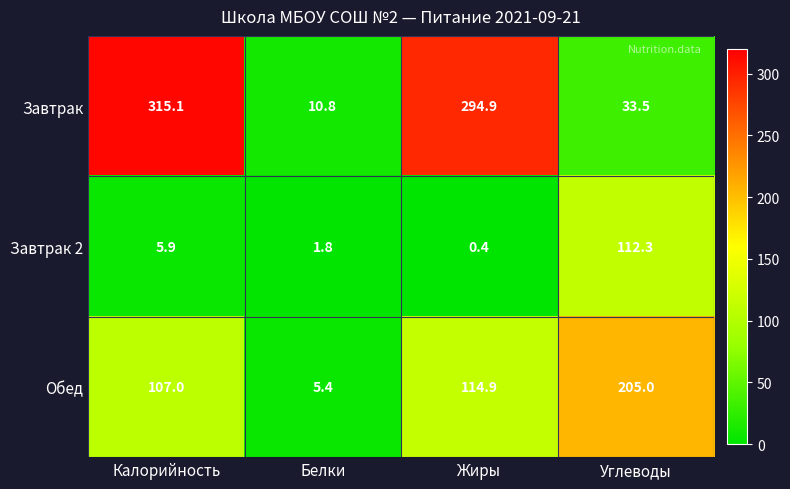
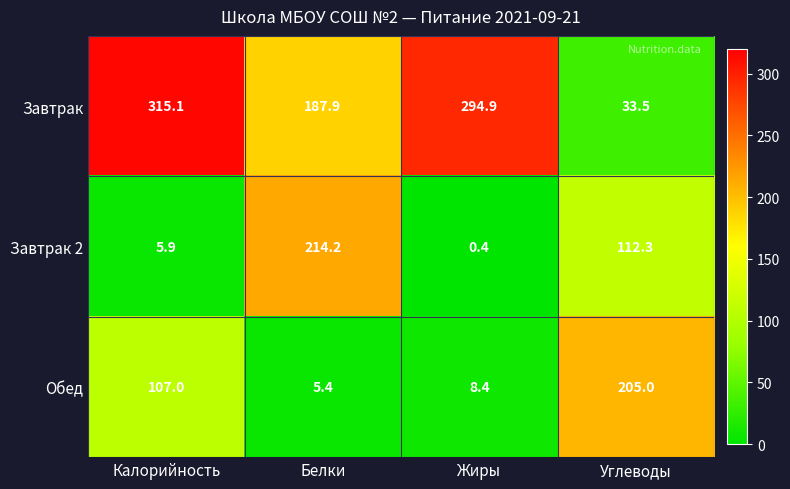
Завтрак, Белки: 10.8 -> 187.9
Завтрак 2, Белки: 1.8 -> 214.2
Обед, Жиры: 114.9 -> 8.4
